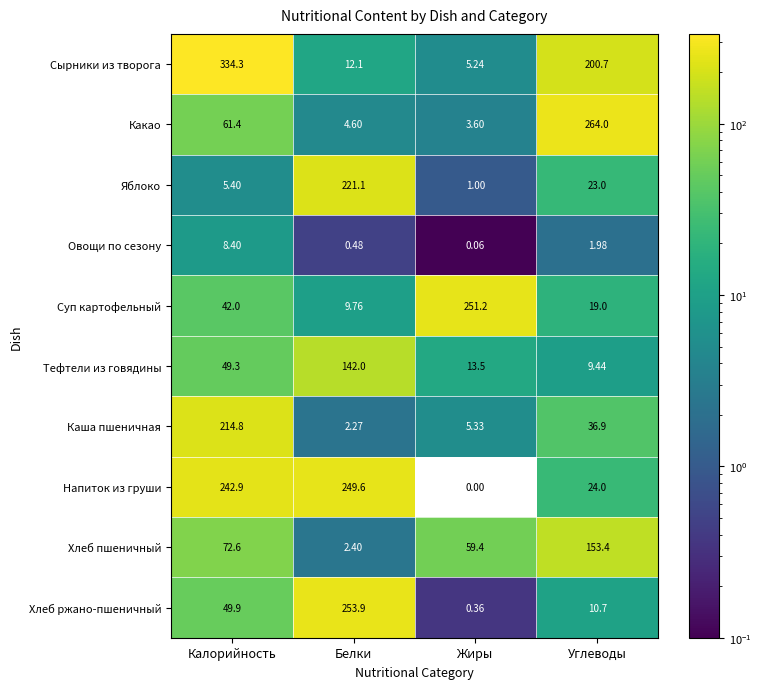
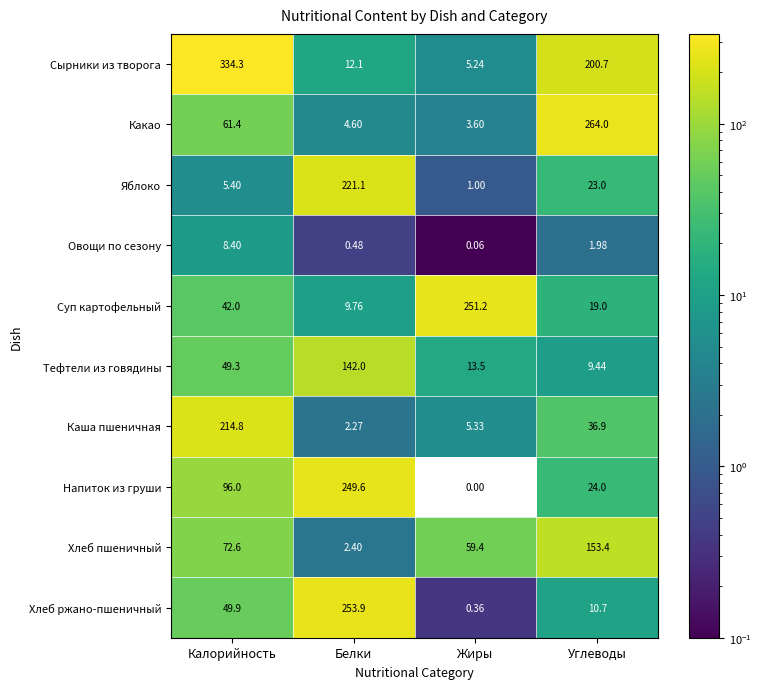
Напиток из груши, Калорийность: 242.9 -> 96.0
